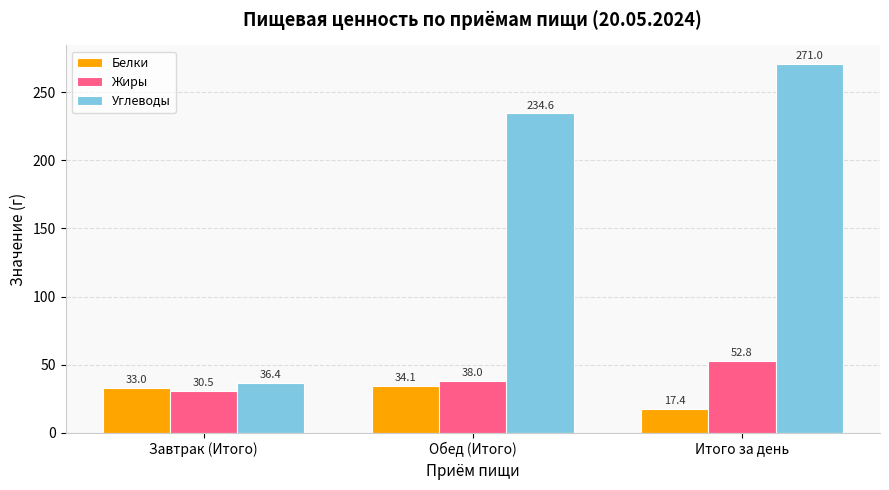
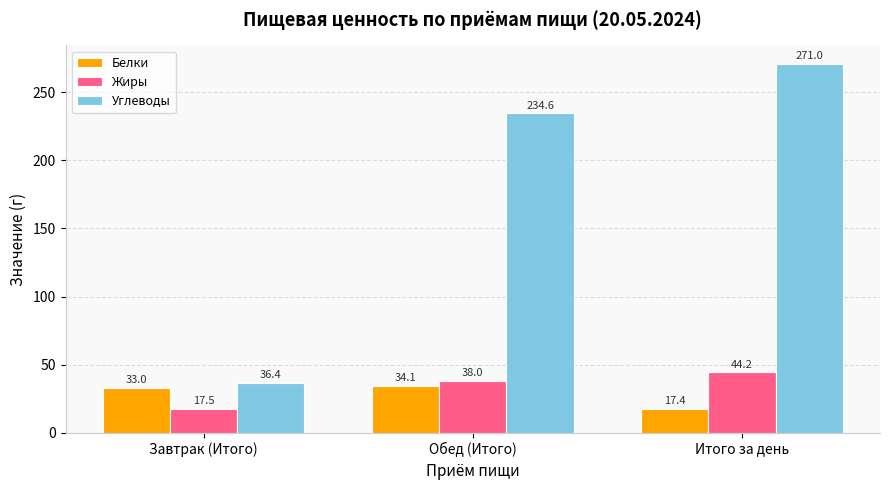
Жиры, Завтрак (Итого): 30.5 -> 17.5
Жиры, Итого за день: 52.8 -> 44.2
